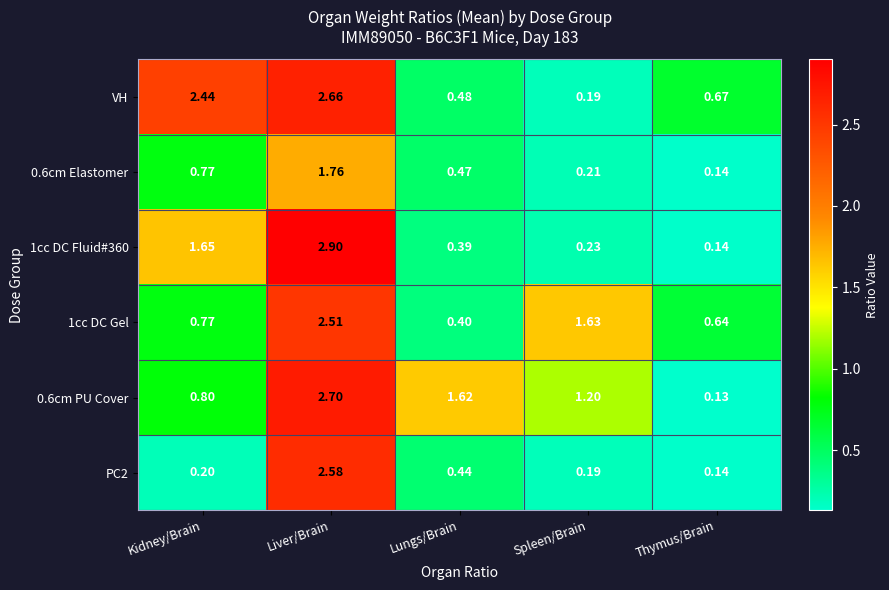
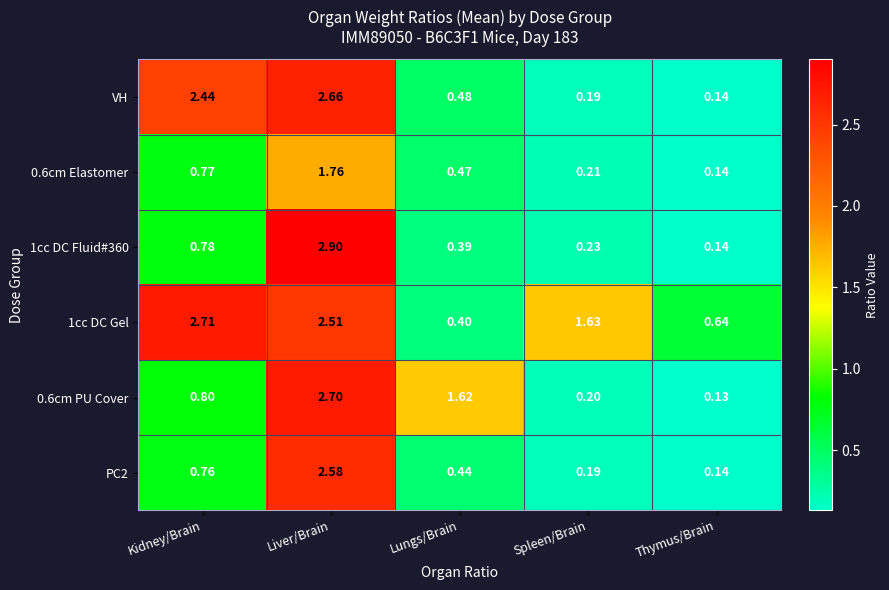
VH, Thymus/Brain: 0.67 -> 0.14
1cc DC Fluid#360, Kidney/Brain: 1.65 -> 0.78
1cc DC Gel, Kidney/Brain: 0.77 -> 2.71
0.6cm PU Cover, Spleen/Brain: 1.20 -> 0.20
PC2, Kidney/Brain: 0.20 -> 0.76
